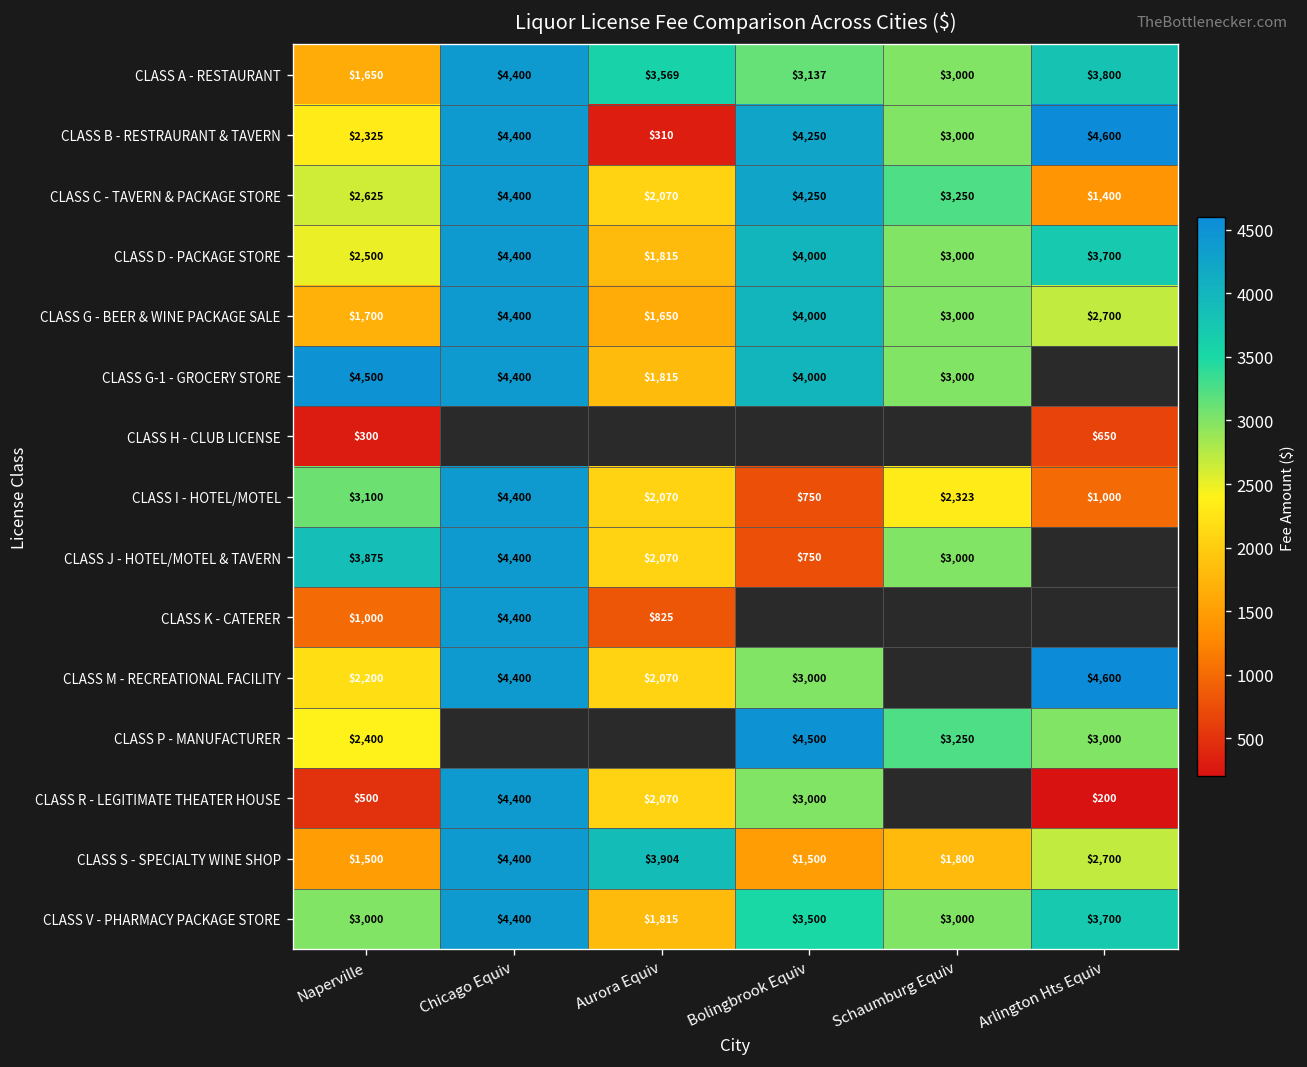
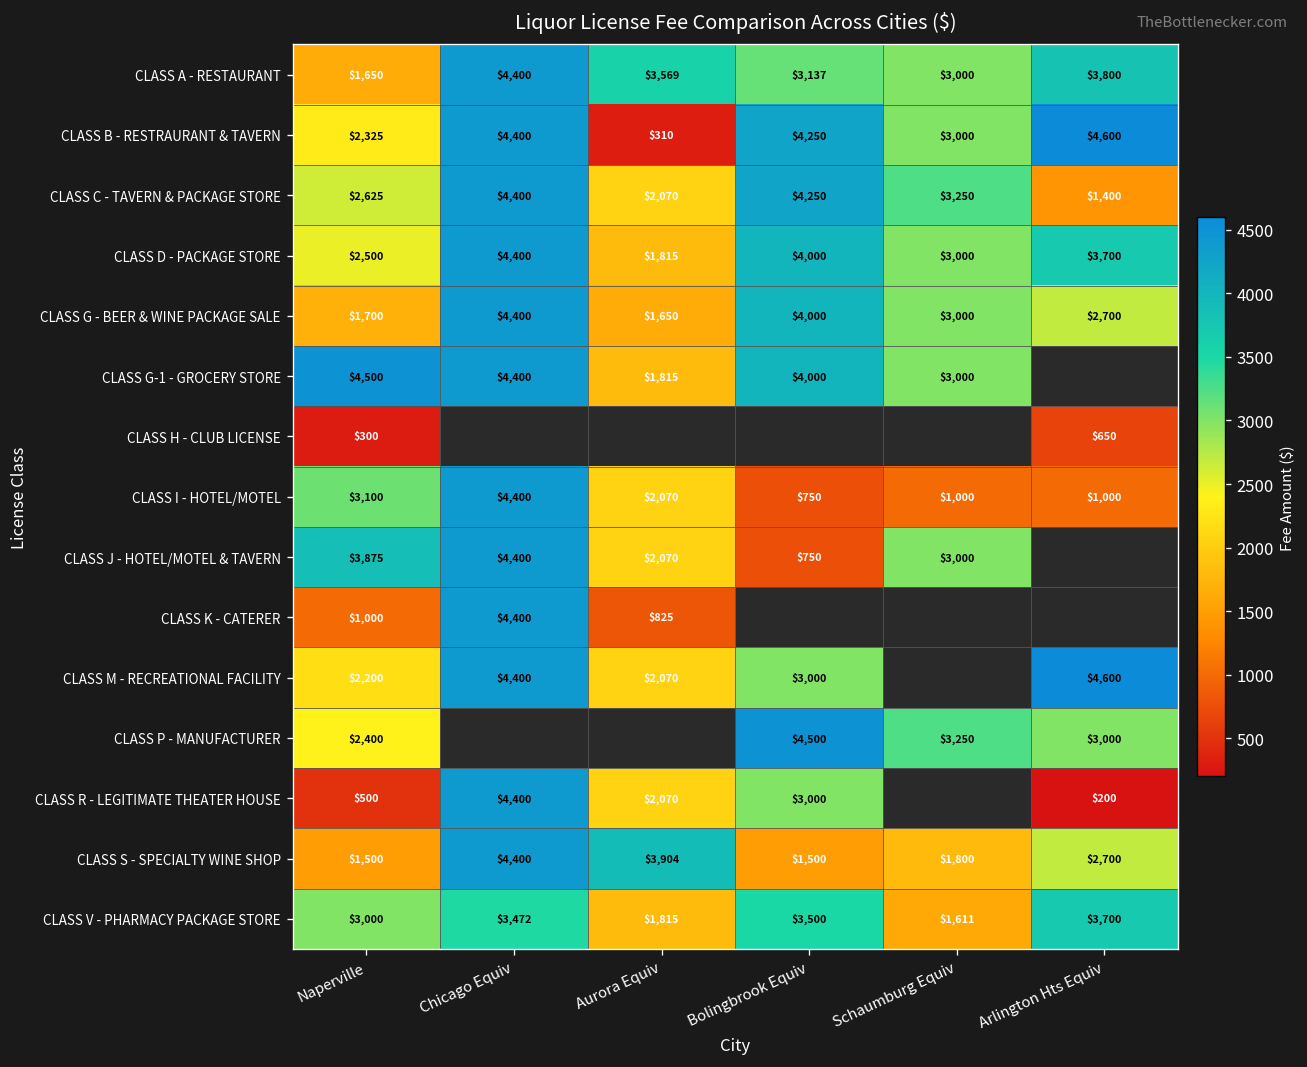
CLASS I - HOTEL/MOTEL, Schaumburg Equiv: $2,323 -> $1,000
CLASS V - PHARMACY PACKAGE STORE, Chicago Equiv: $4,400 -> $3,472
CLASS V - PHARMACY PACKAGE STORE, Schaumburg Equiv: $3,000 -> $1,611
